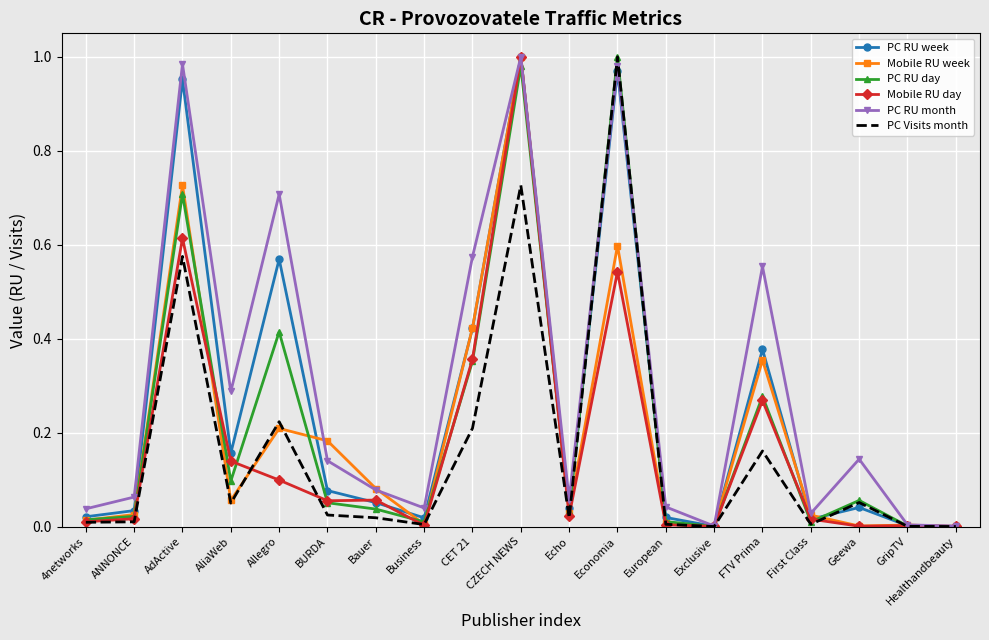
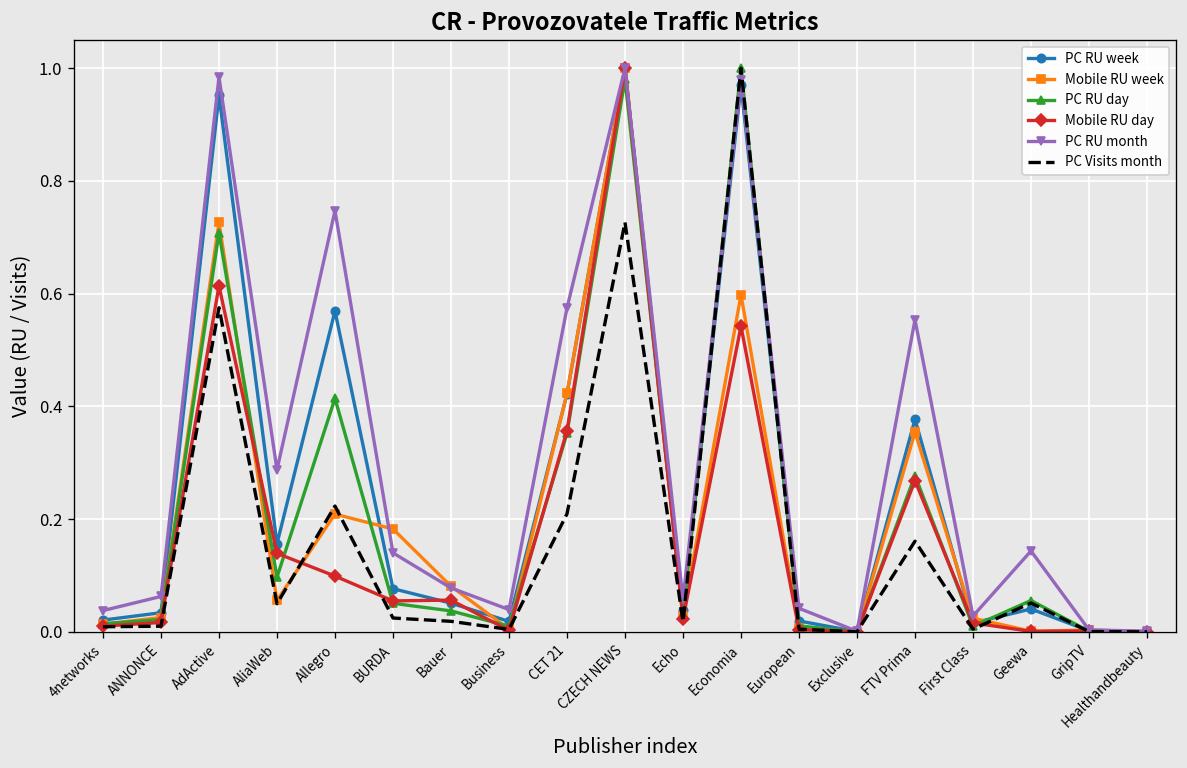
PC RU month, Allegro: 0.71 -> 0.75
